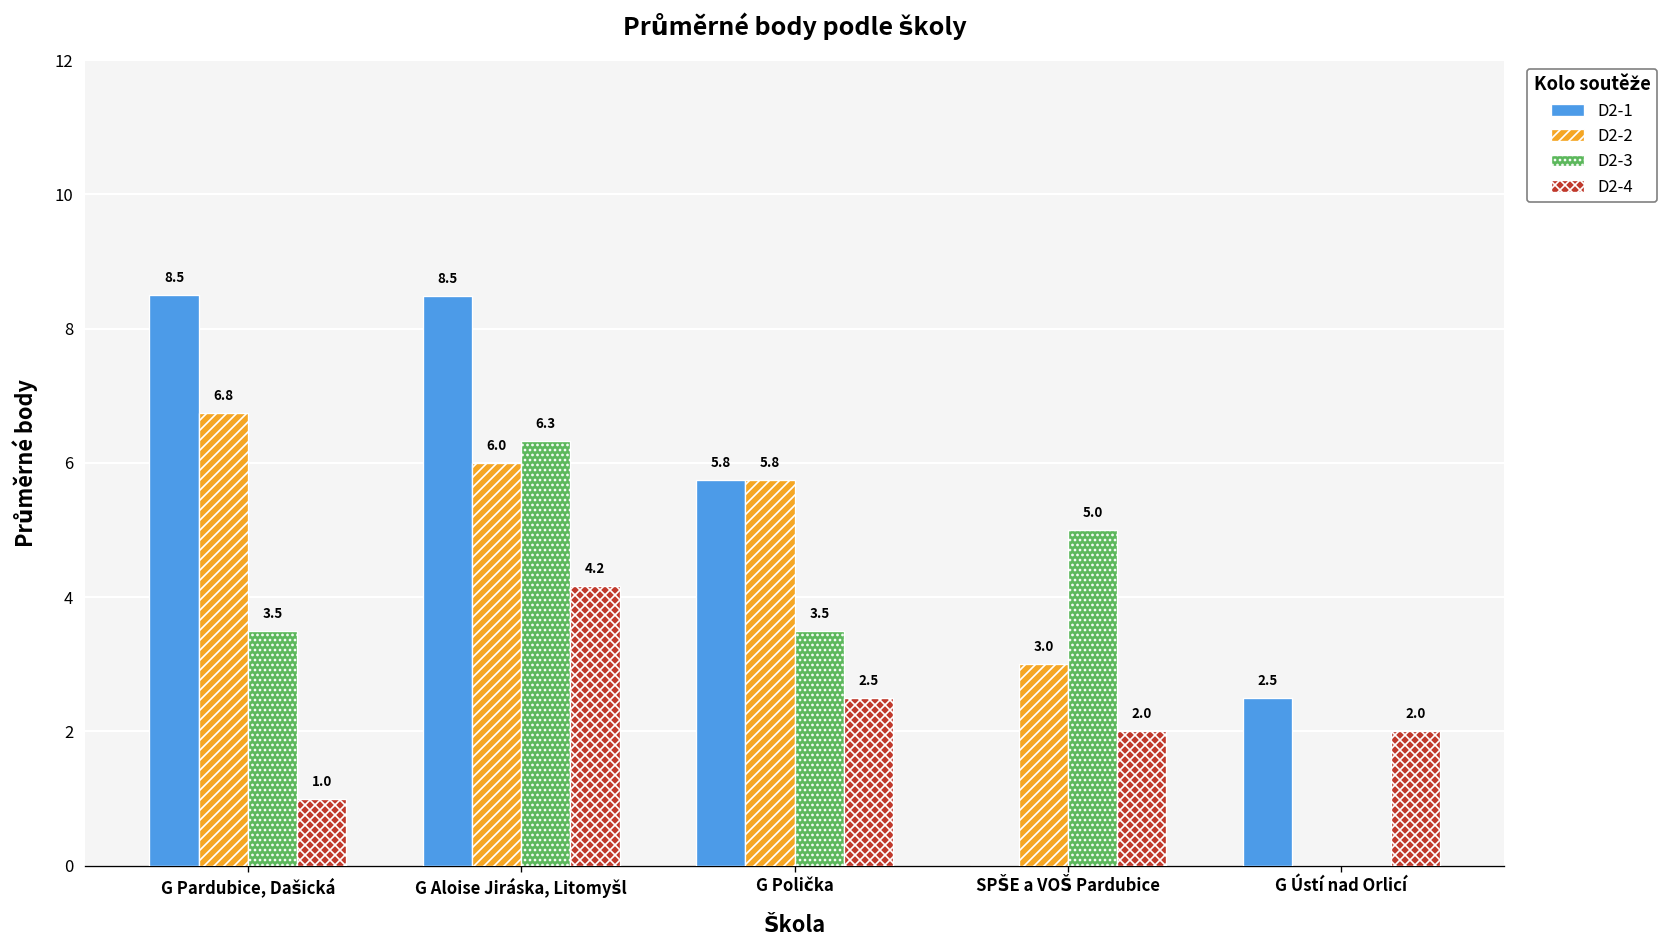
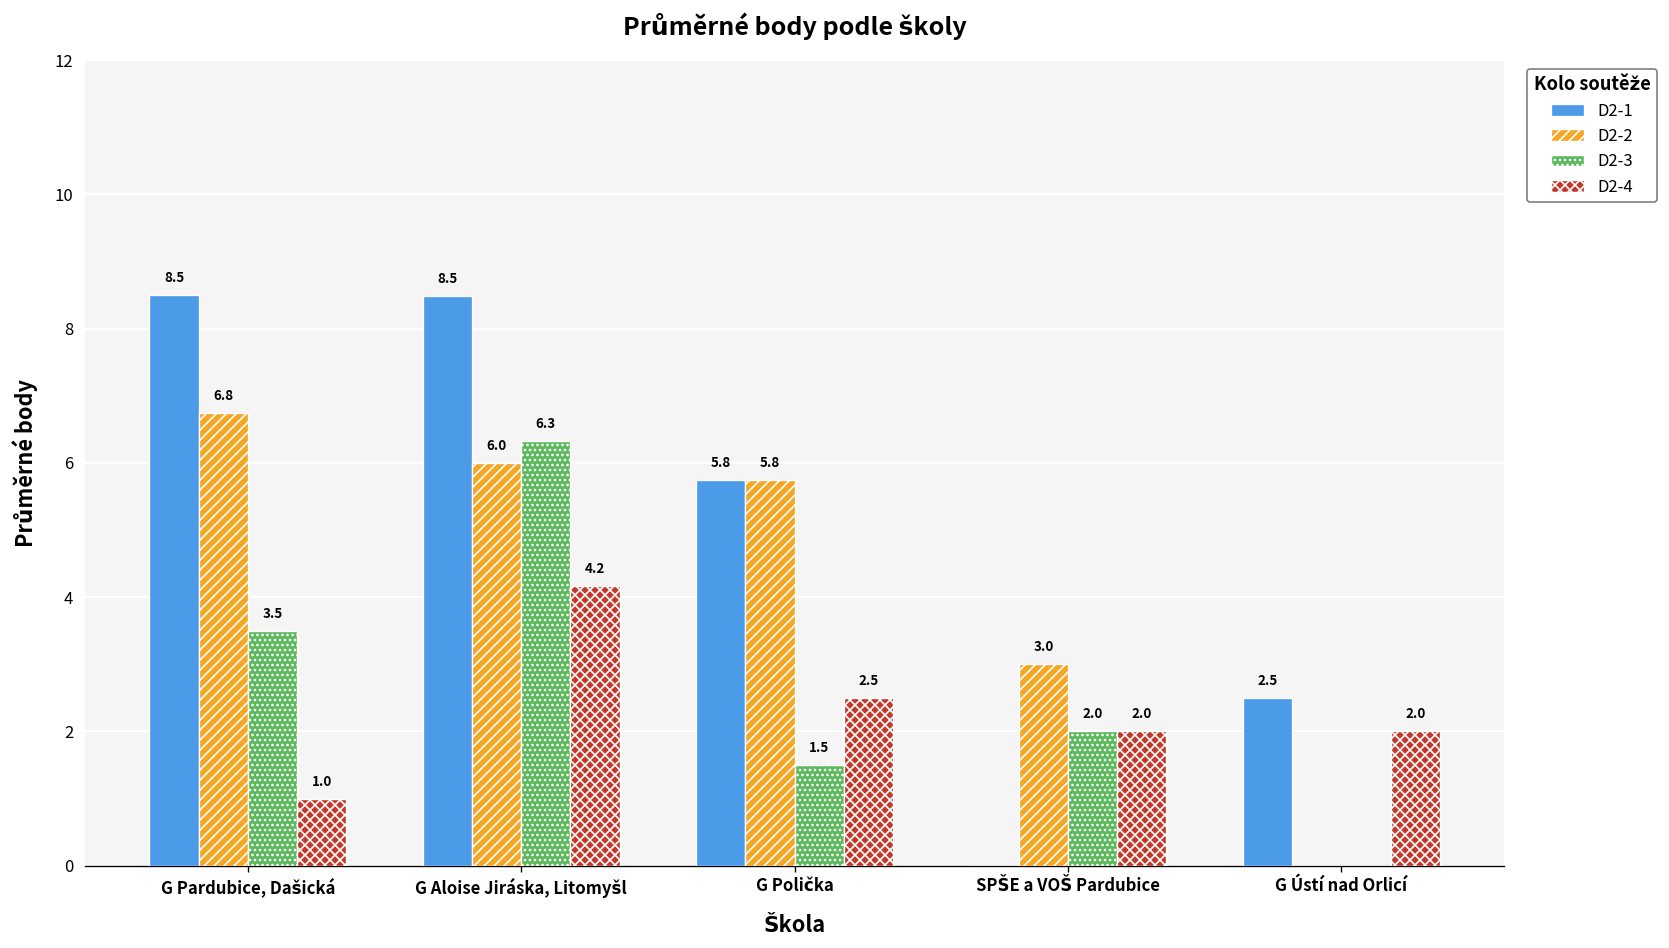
D2-3, G Polička: 3.5 -> 1.5
D2-3, SPŠE a VOŠ Pardubice: 5.0 -> 2.0
